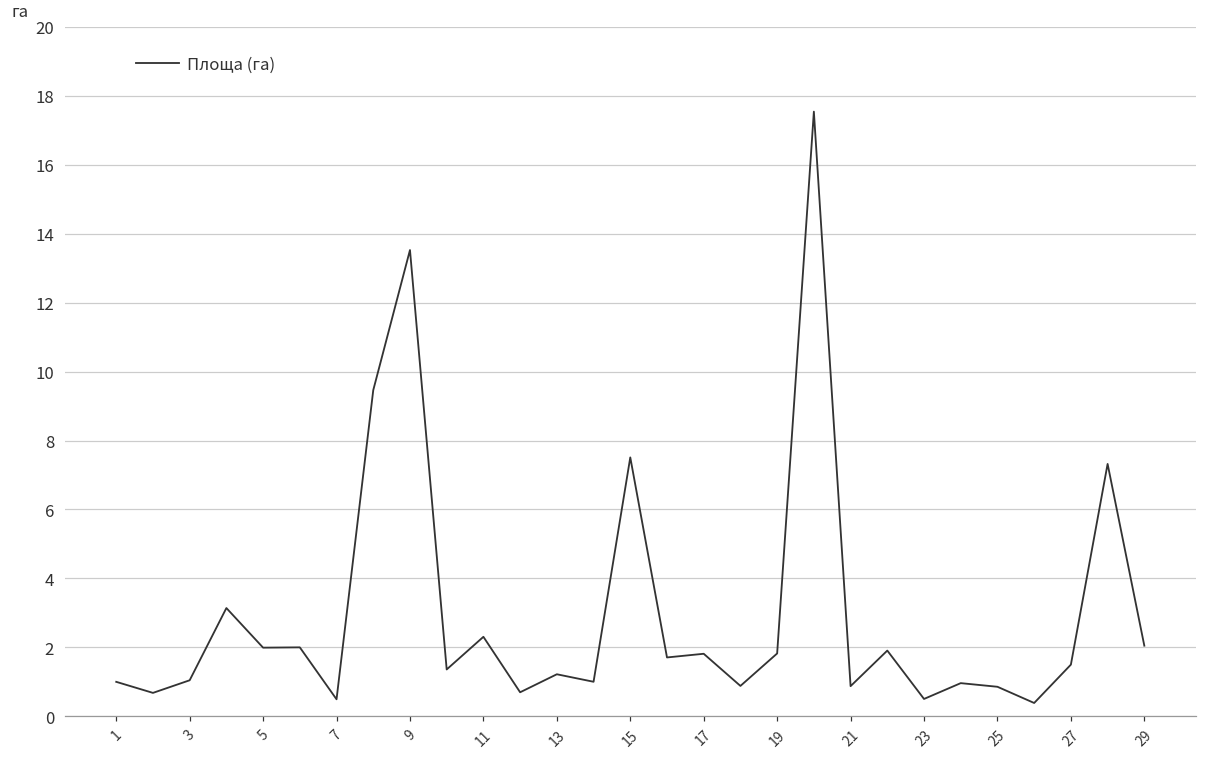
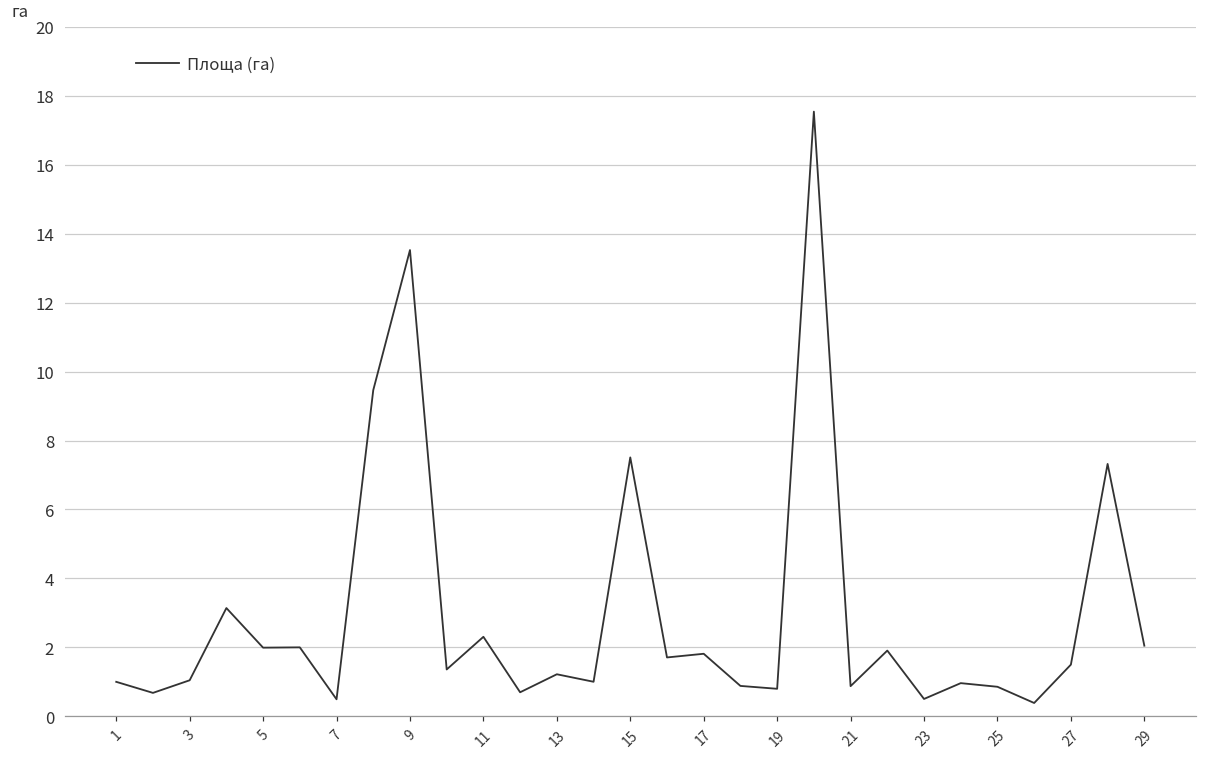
19: 1.8 -> 0.8
